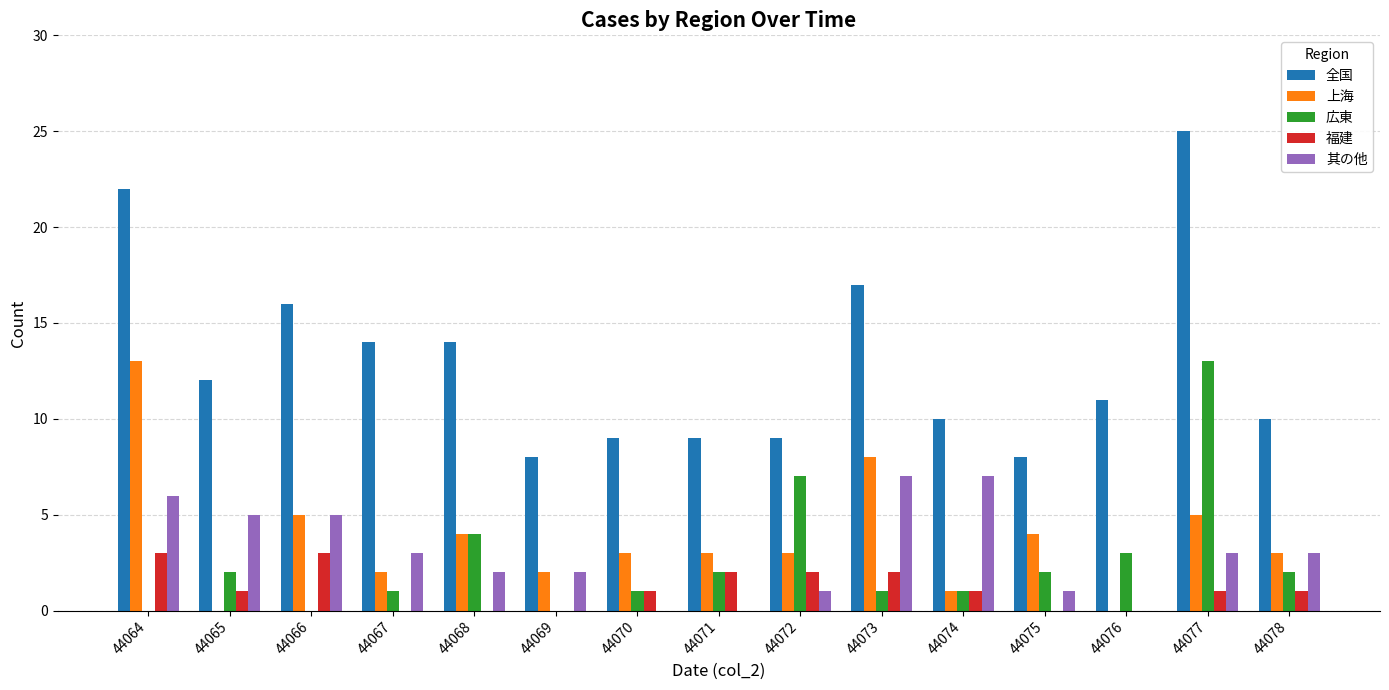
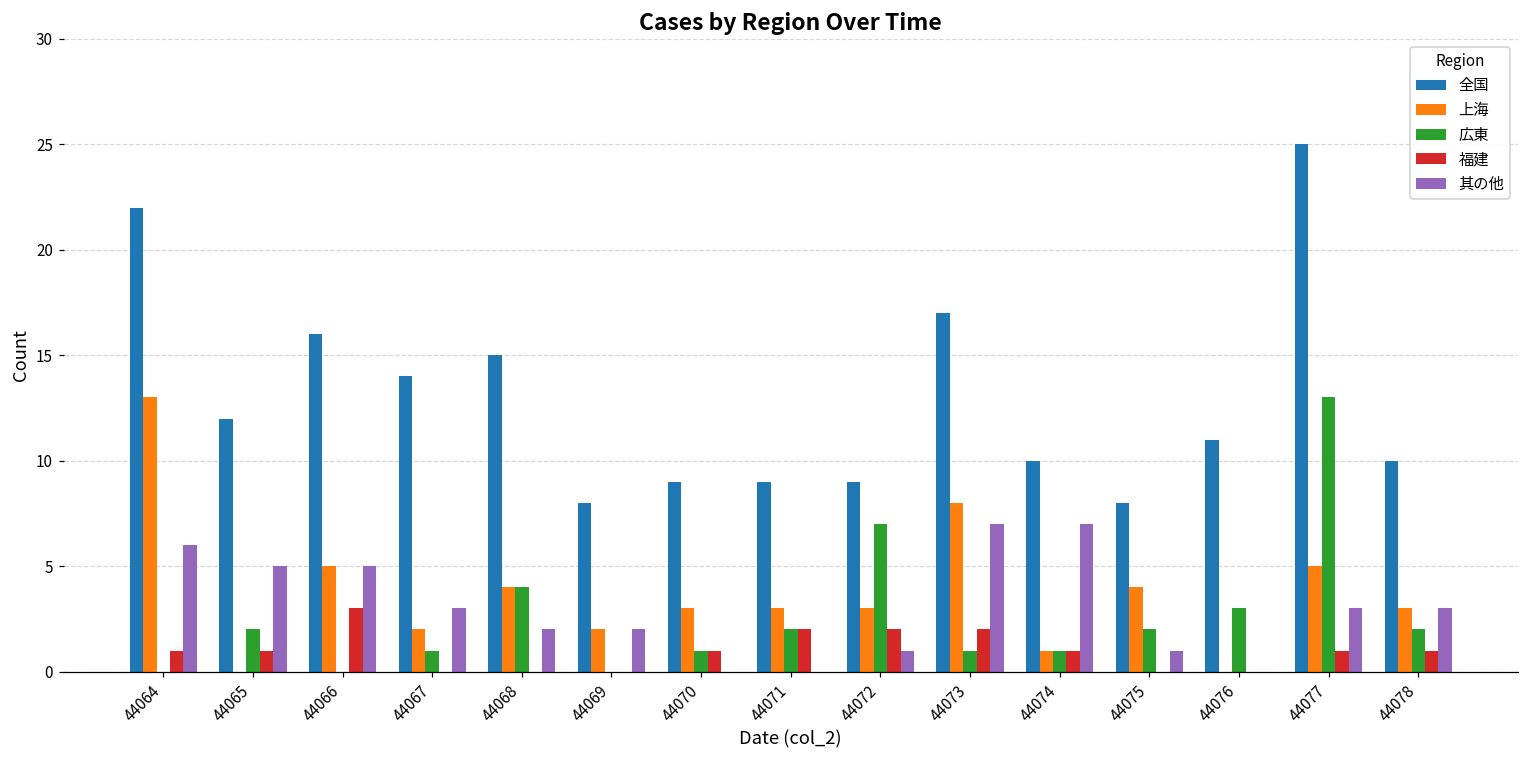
福建, 44064: 3 -> 1
全国, 44068: 14 -> 15
